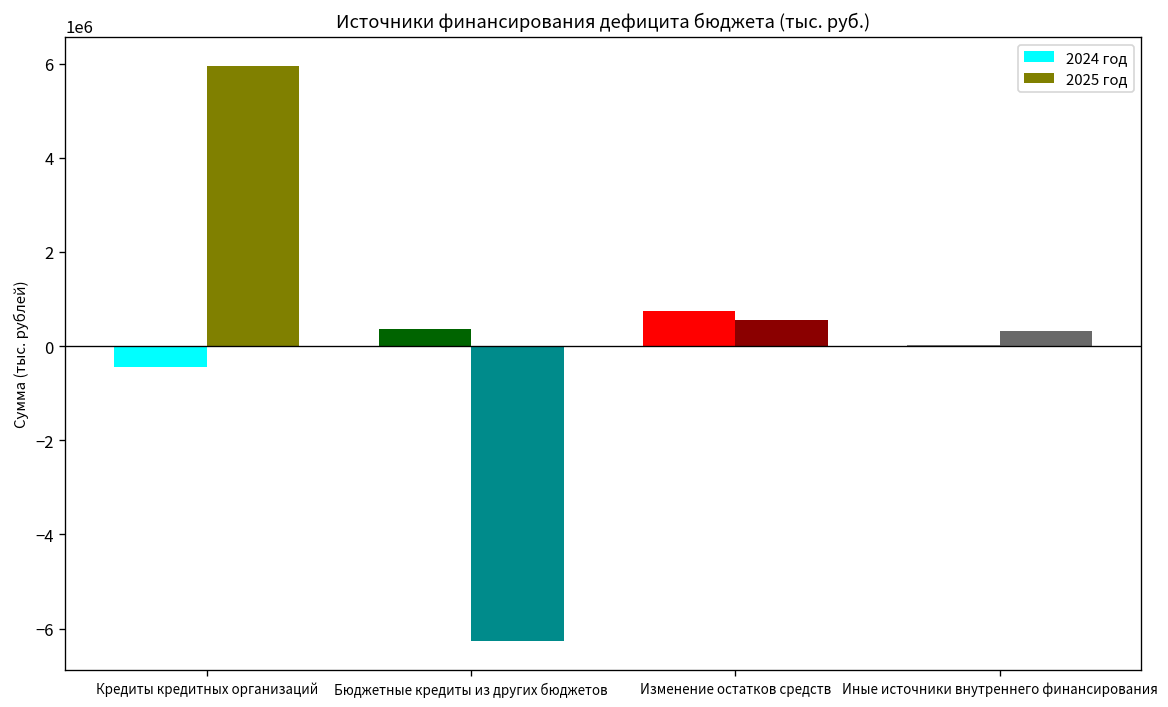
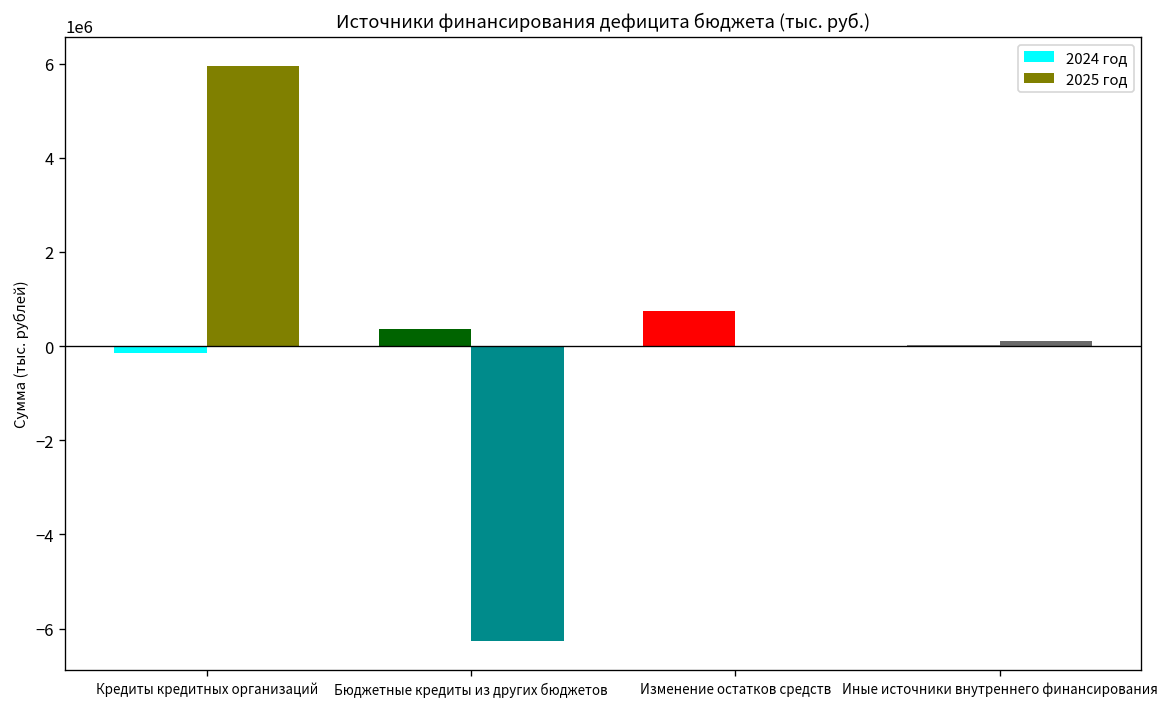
2024 год, Кредиты кредитных организаций: -500000 -> -100000
2025 год, Изменение остатков средств: 600000 -> 0
2025 год, Иные источники внутреннего финансирования: 300000 -> 100000
